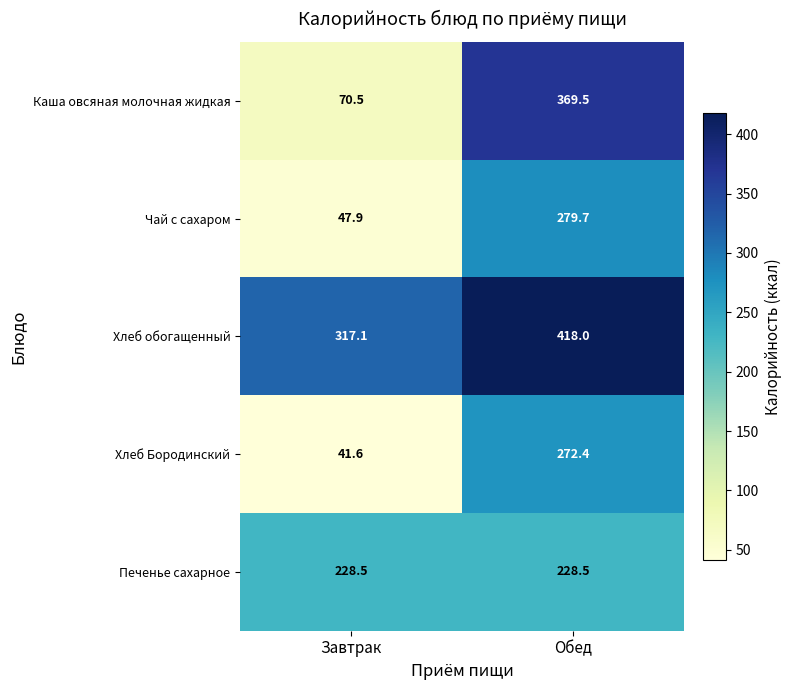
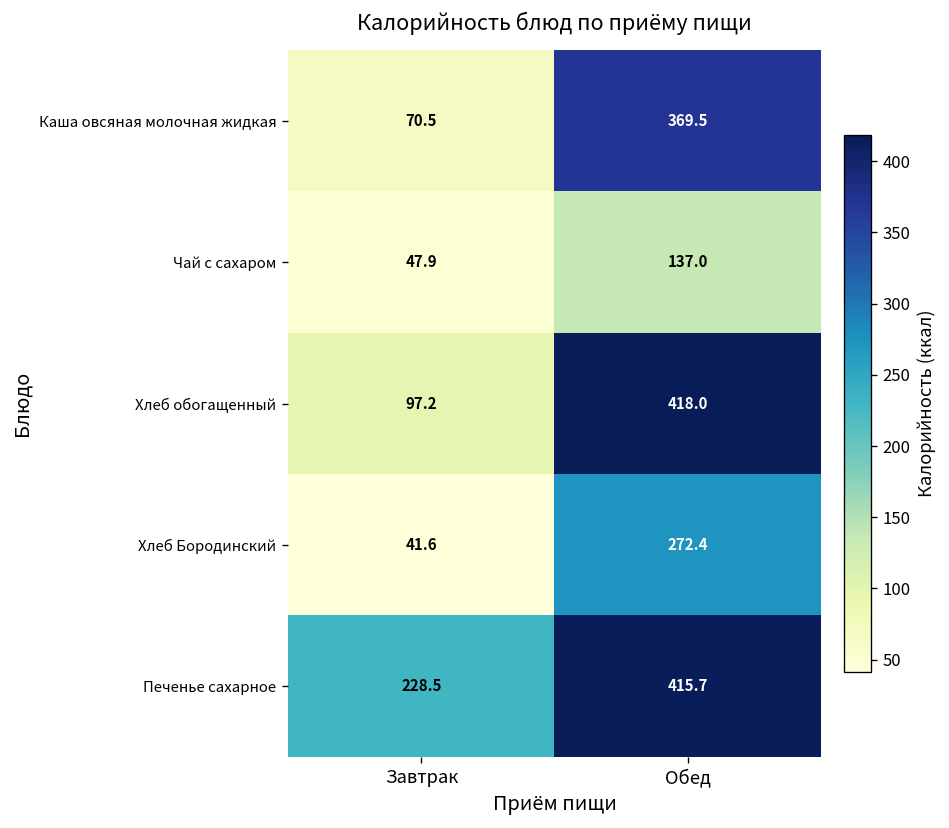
Чай с сахаром, Обед: 279.7 -> 137.0
Хлеб обогащенный, Завтрак: 317.1 -> 97.2
Печенье сахарное, Обед: 228.5 -> 415.7
